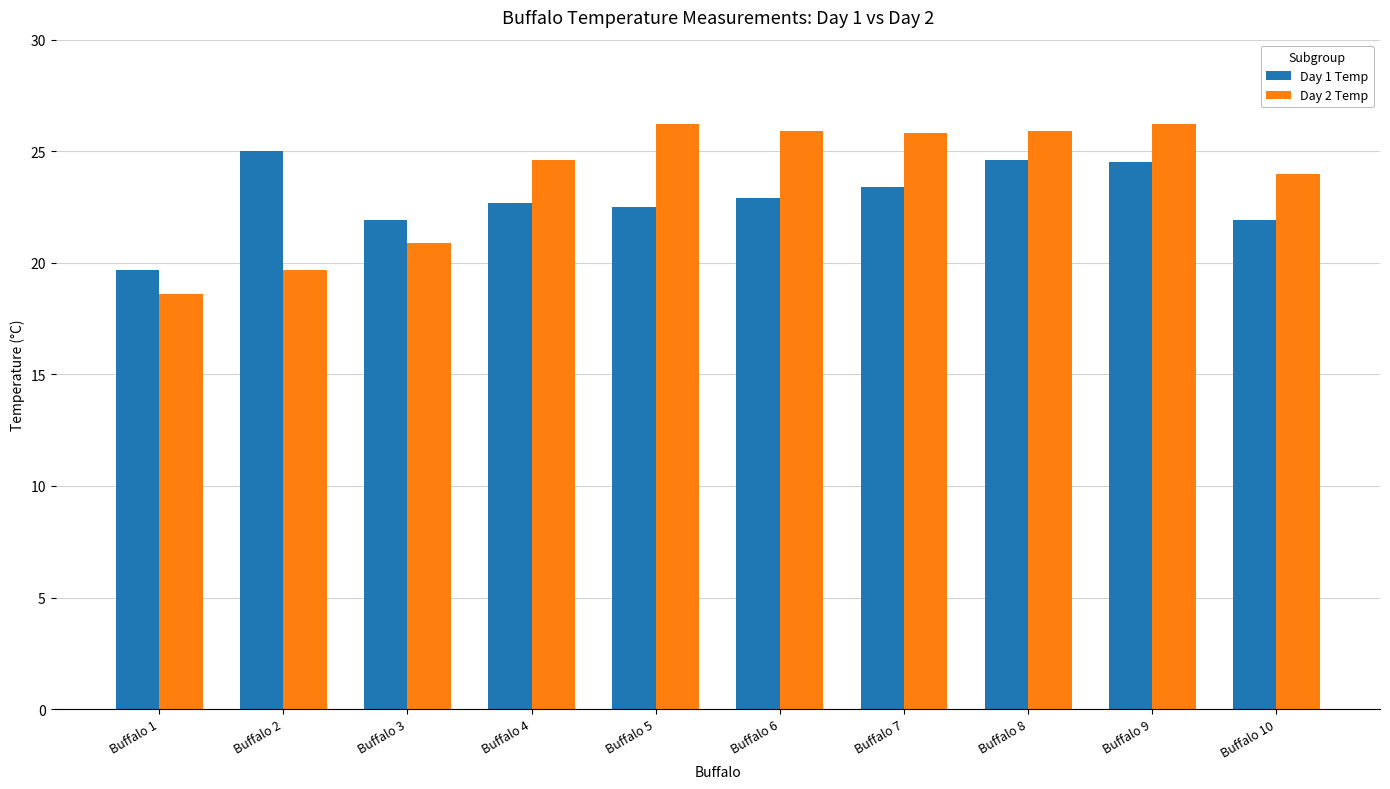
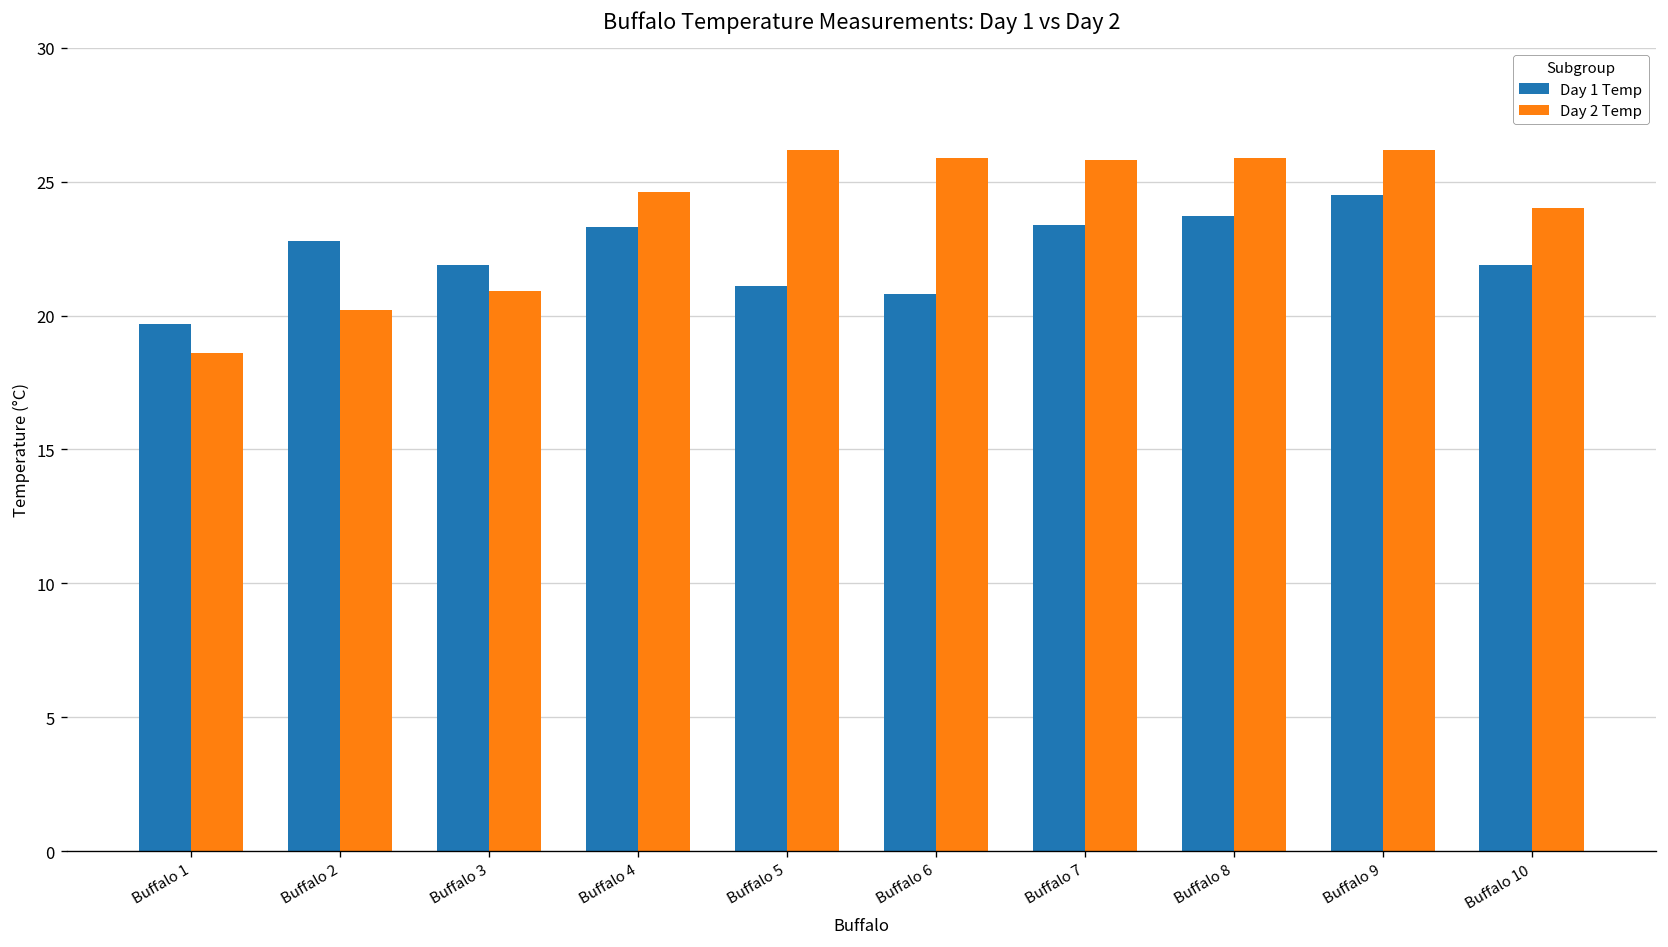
Day 1 Temp, Buffalo 2: 25.0 -> 22.8
Day 2 Temp, Buffalo 2: 19.7 -> 20.2
Day 1 Temp, Buffalo 4: 22.7 -> 23.3
Day 1 Temp, Buffalo 5: 22.5 -> 21.1
Day 1 Temp, Buffalo 6: 22.9 -> 20.8
Day 1 Temp, Buffalo 8: 24.6 -> 23.7
